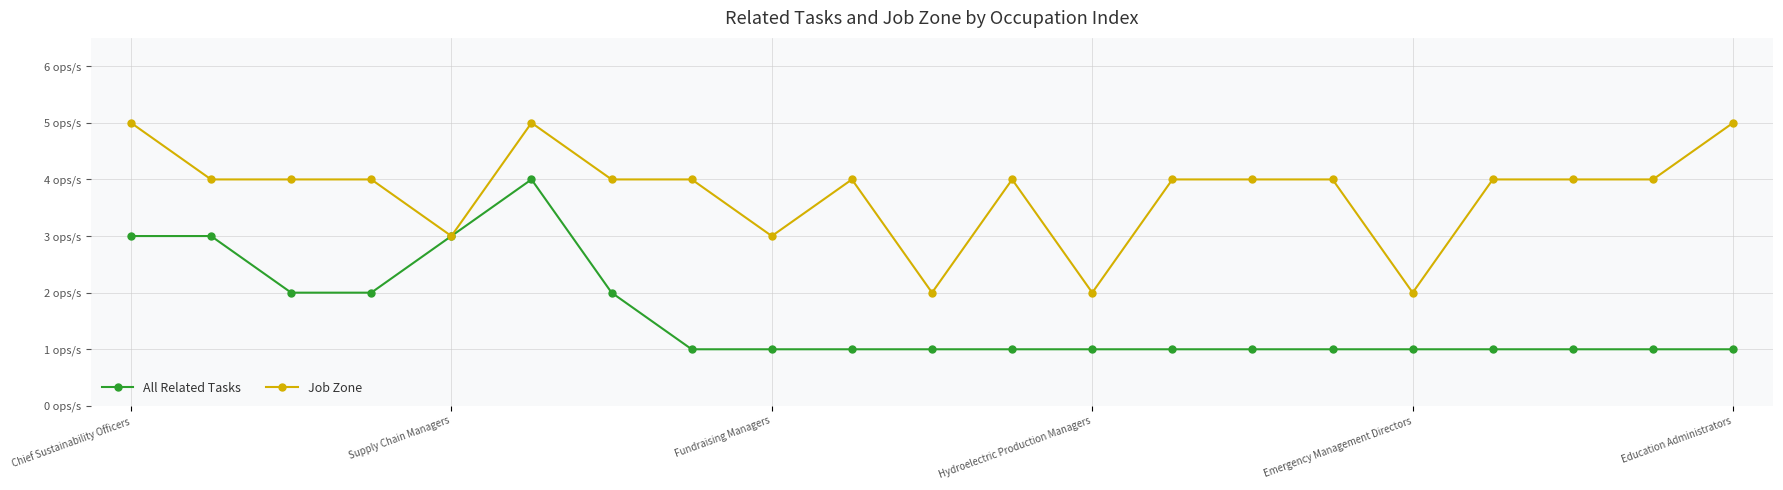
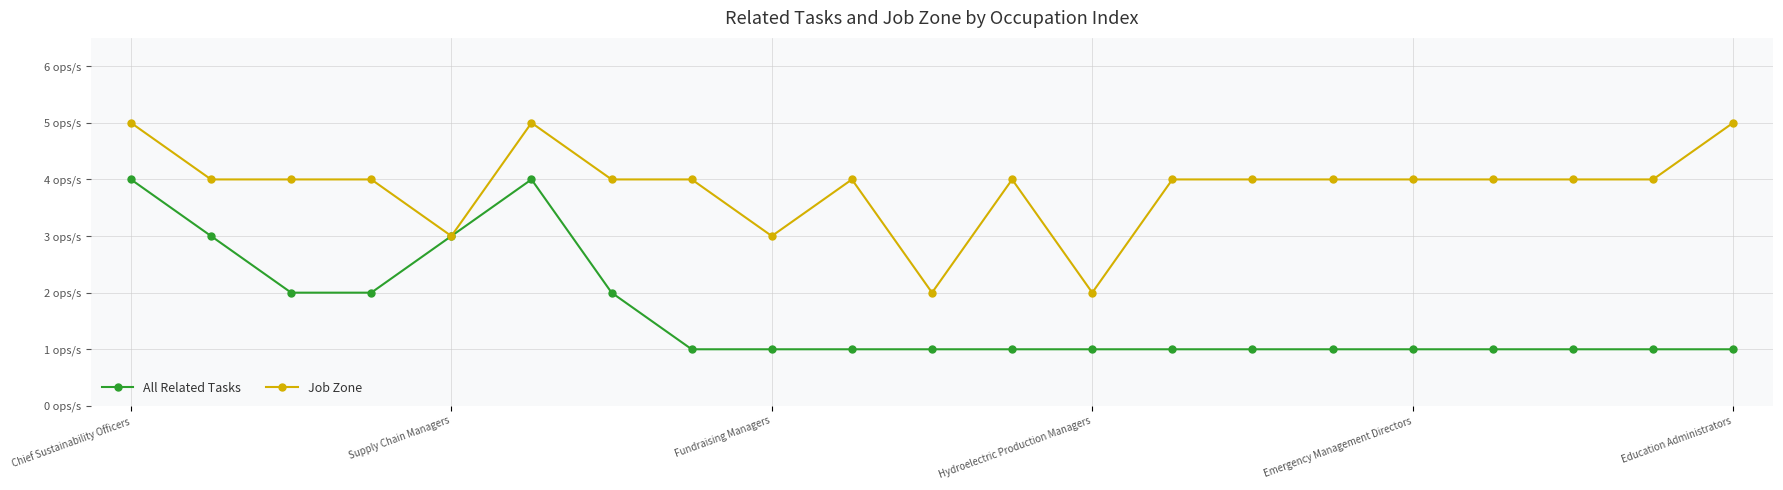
All Related Tasks, Chief Sustainability Officers: 3 ops/s -> 4 ops/s
Job Zone, Emergency Management Directors: 2 ops/s -> 4 ops/s
